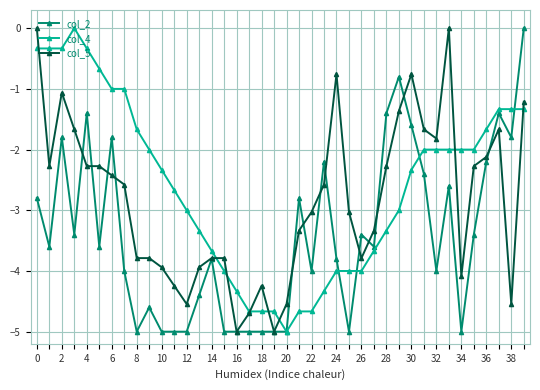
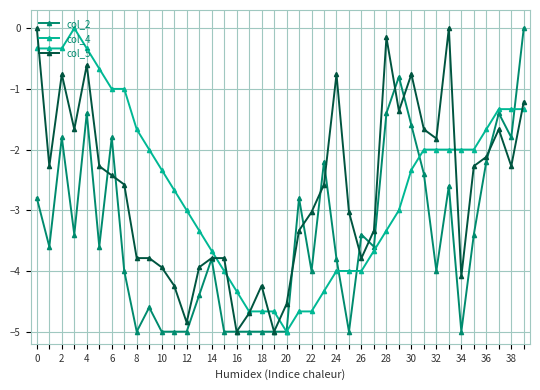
col_5, 2: -1.1 -> -0.8
col_5, 4: -2.3 -> -0.6
col_5, 12: -4.5 -> -4.8
col_5, 28: -2.3 -> -0.2
col_5, 38: -4.5 -> -2.3
